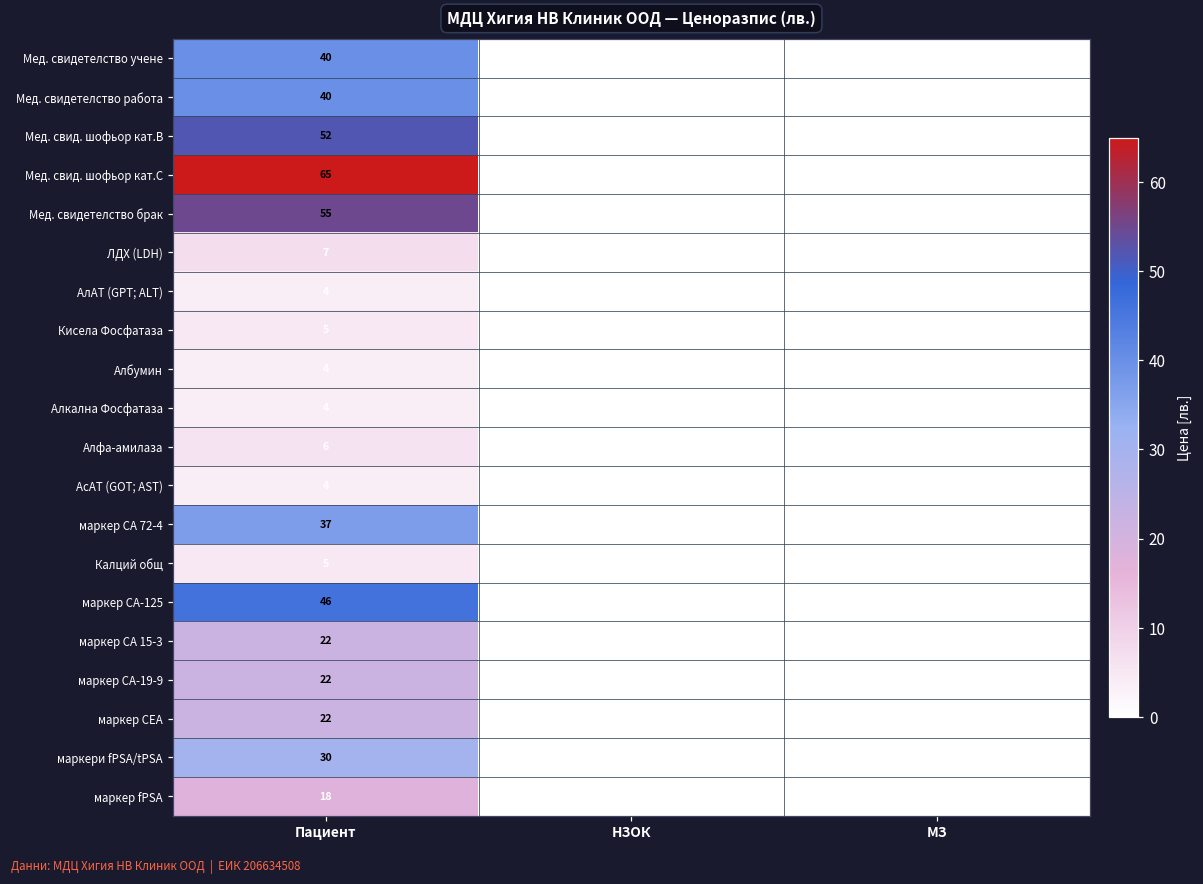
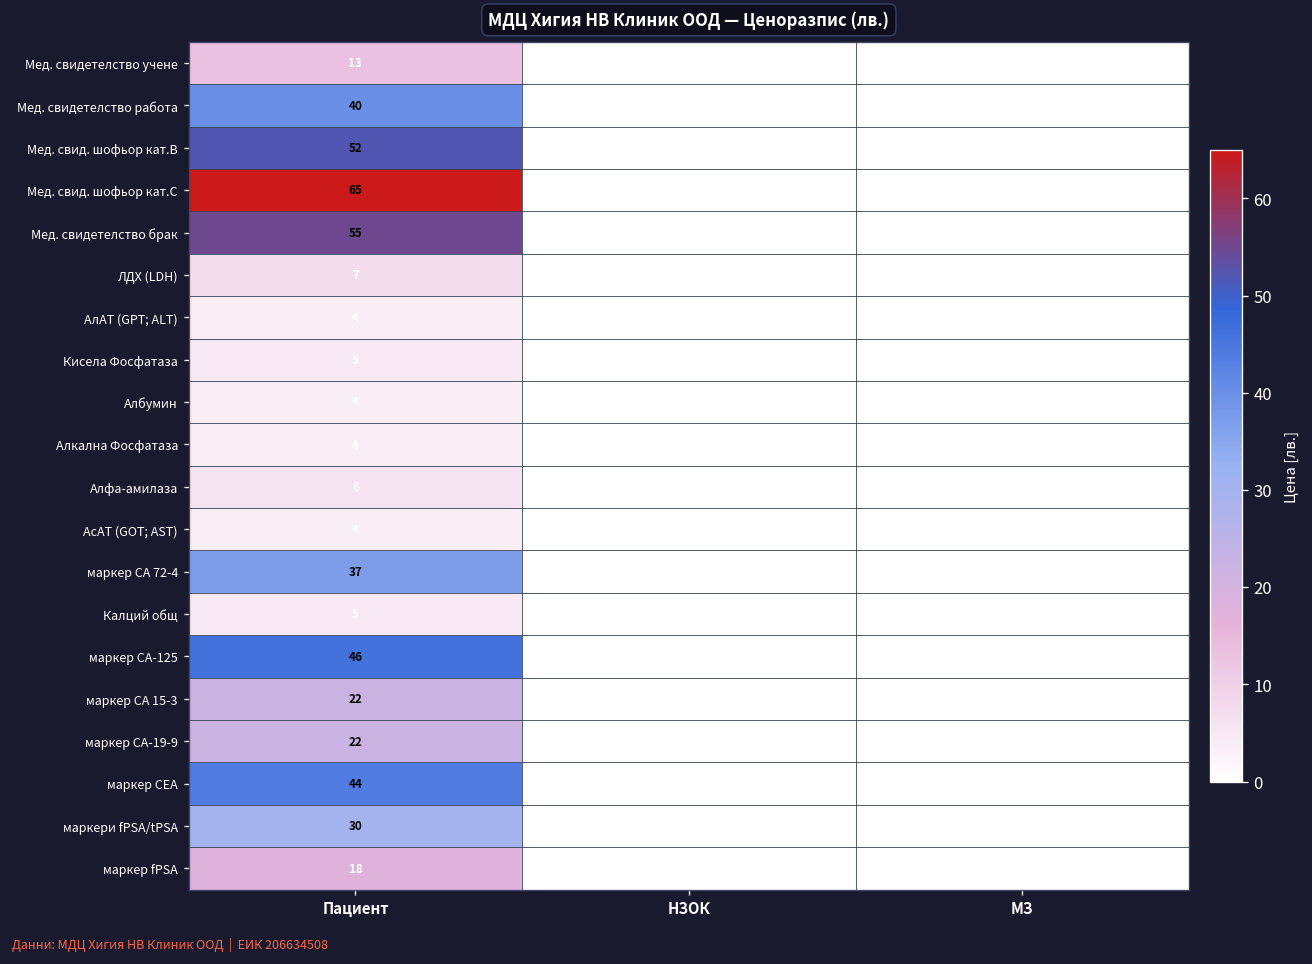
Мед. свидетелство учене, Пациент: 40 -> 13
маркер CEA, Пациент: 22 -> 44
